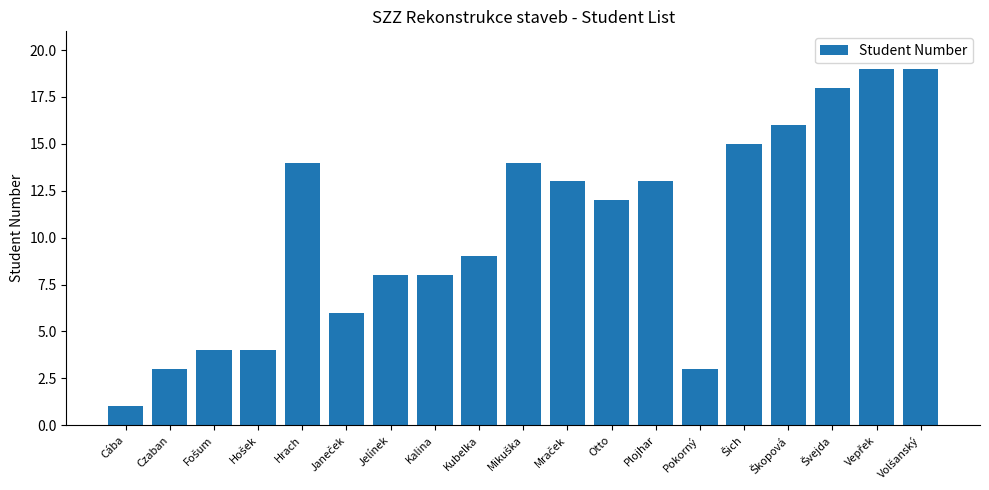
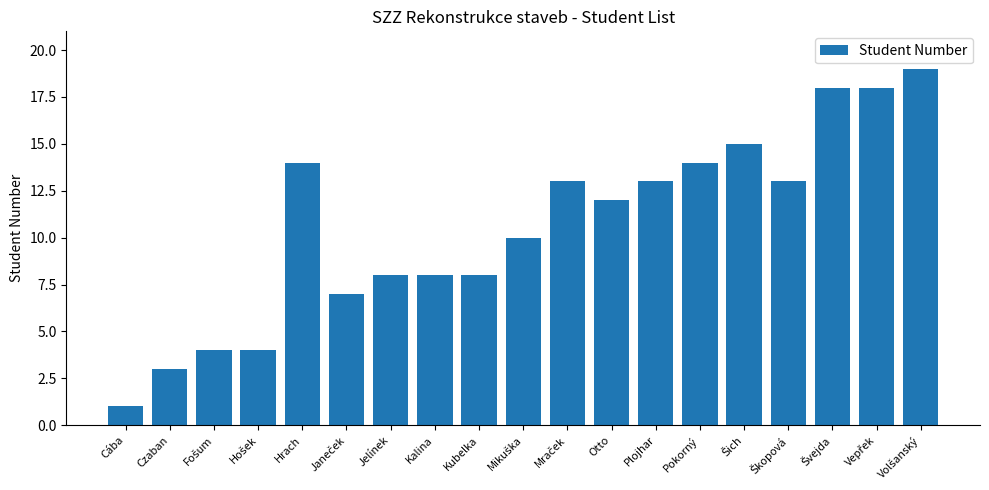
Janeček: 6 -> 7
Kubelka: 9 -> 8
Mikuška: 14 -> 10
Pokorný: 3 -> 14
Škopová: 16 -> 13
Vepřek: 19 -> 18
